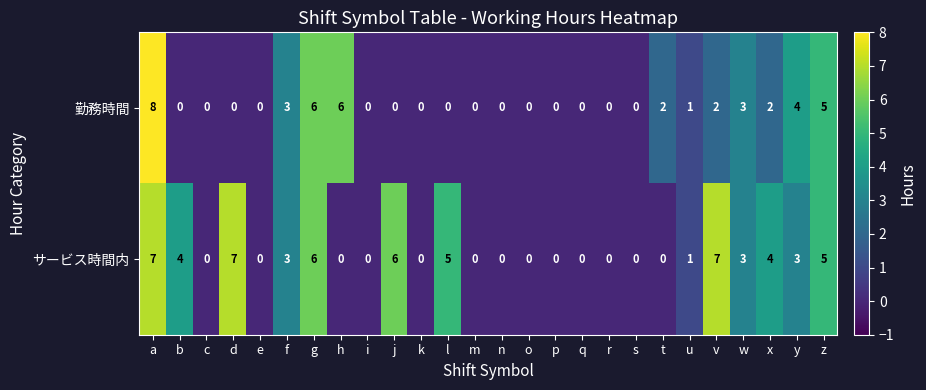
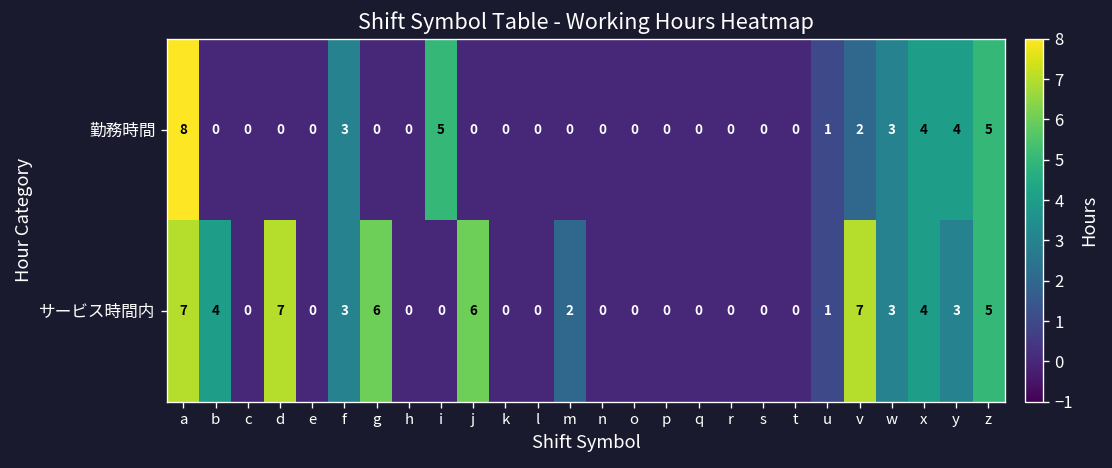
勤務時間, g: 6 -> 0
勤務時間, h: 6 -> 0
勤務時間, i: 0 -> 5
勤務時間, t: 2 -> 0
勤務時間, x: 2 -> 4
サービス時間内, l: 5 -> 0
サービス時間内, m: 0 -> 2
